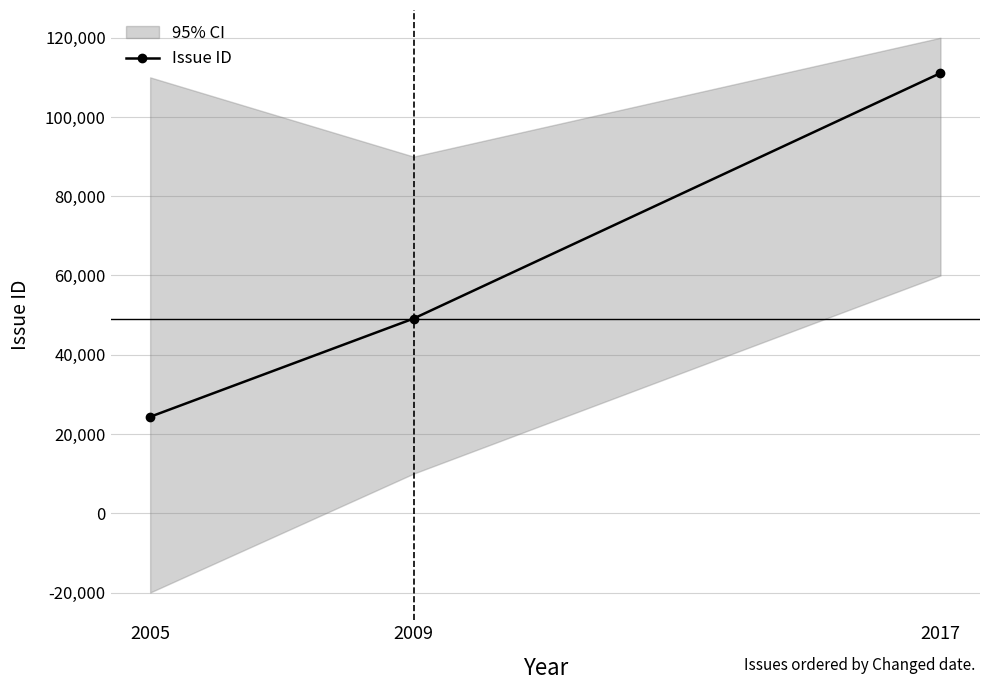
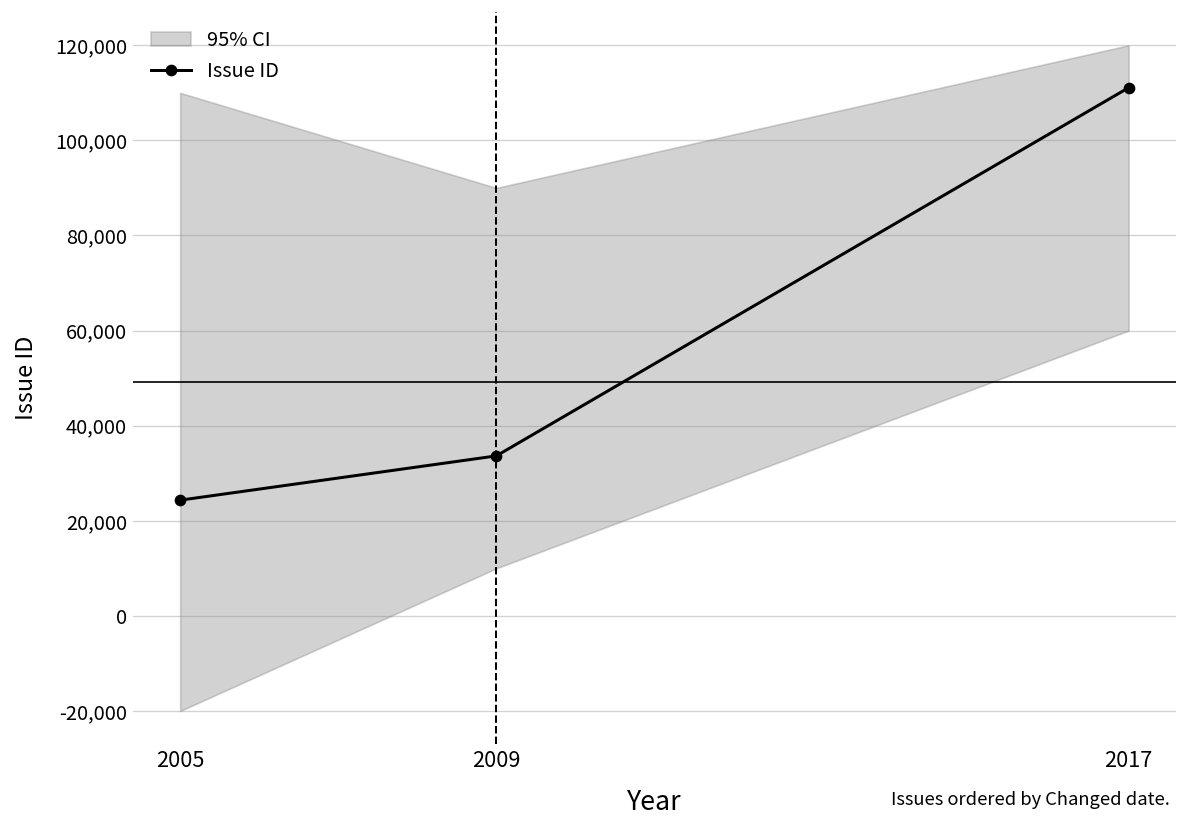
Issue ID, 2009: 49,000 -> 34,000
